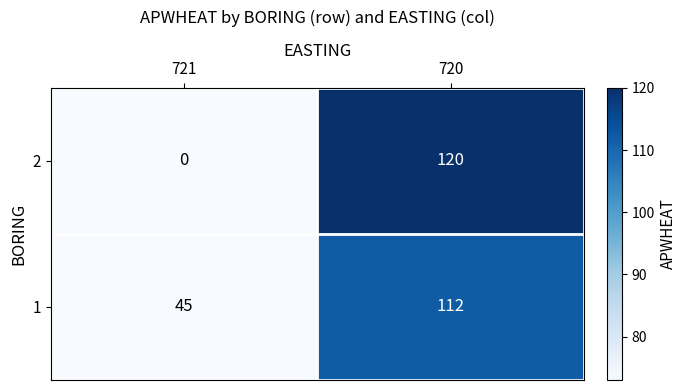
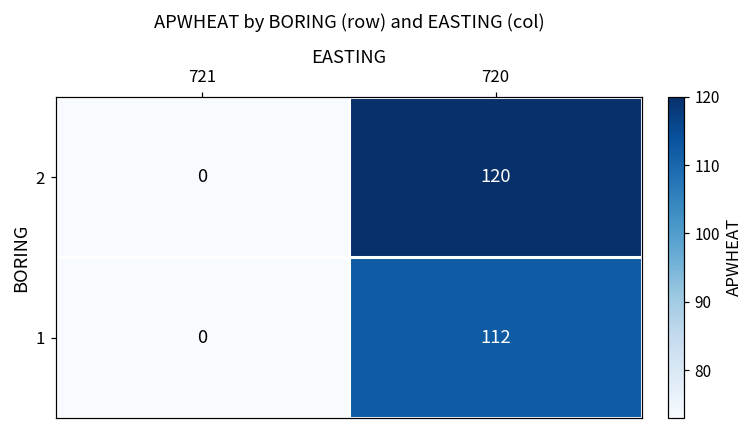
1, 721: 45 -> 0
